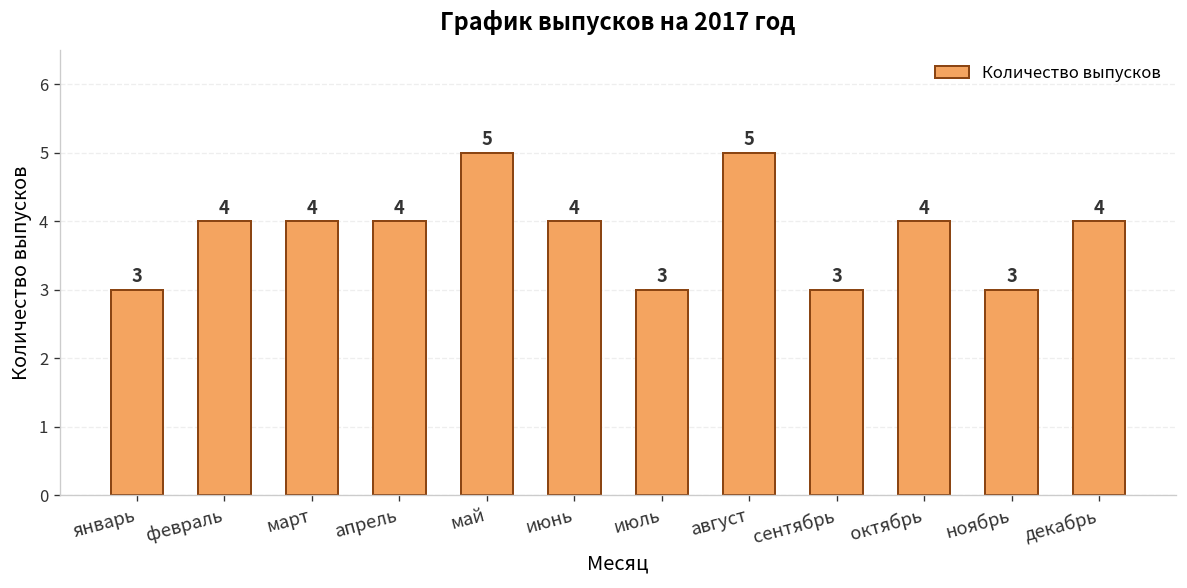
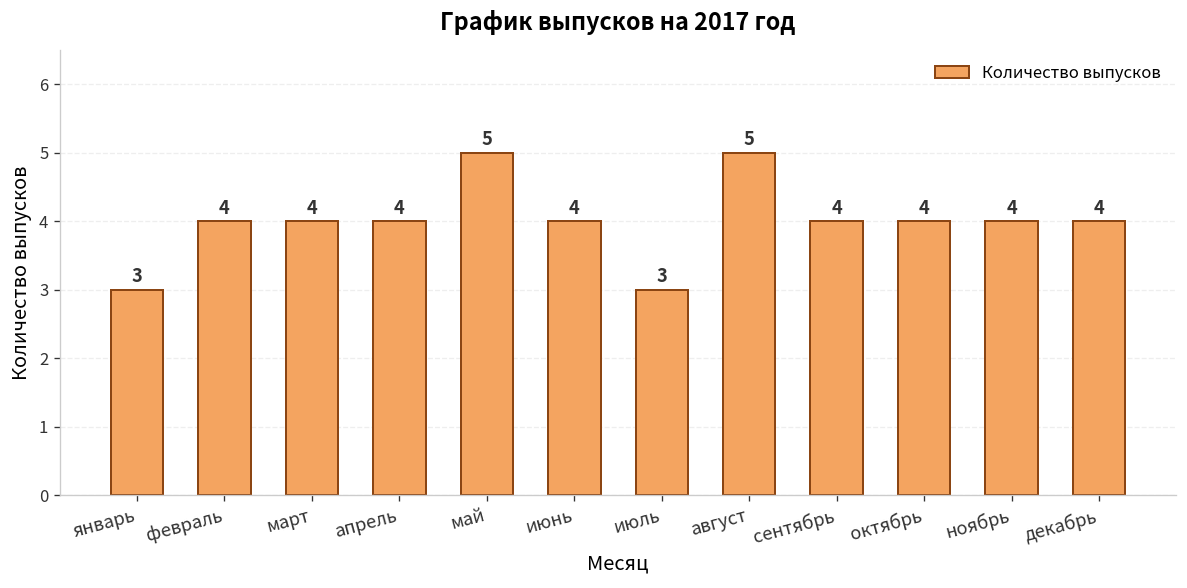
сентябрь: 3 -> 4
ноябрь: 3 -> 4
